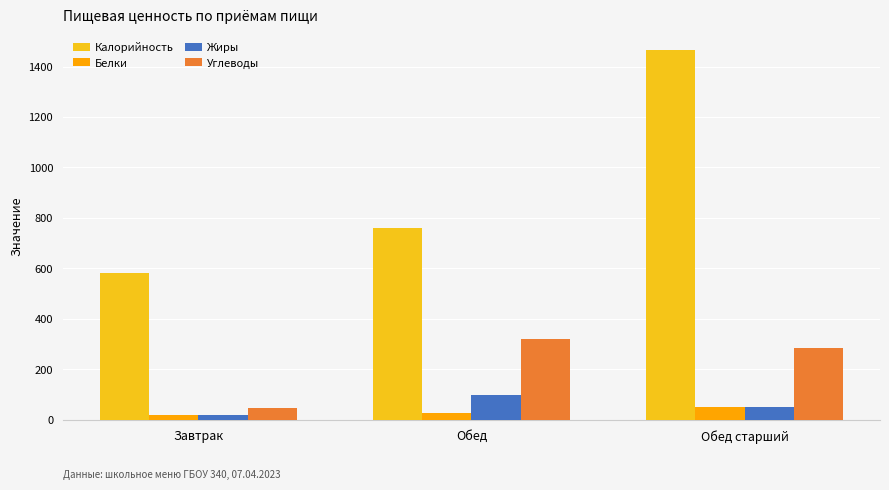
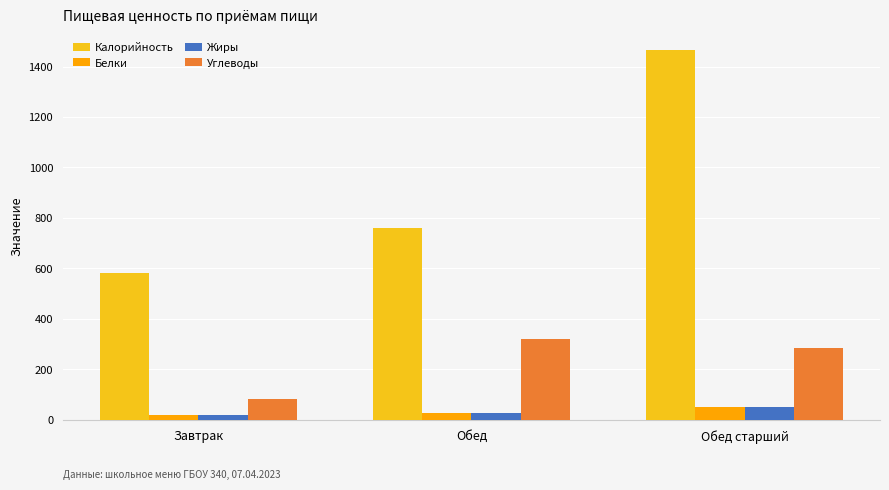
Углеводы, Завтрак: 50 -> 80
Жиры, Обед: 100 -> 30
